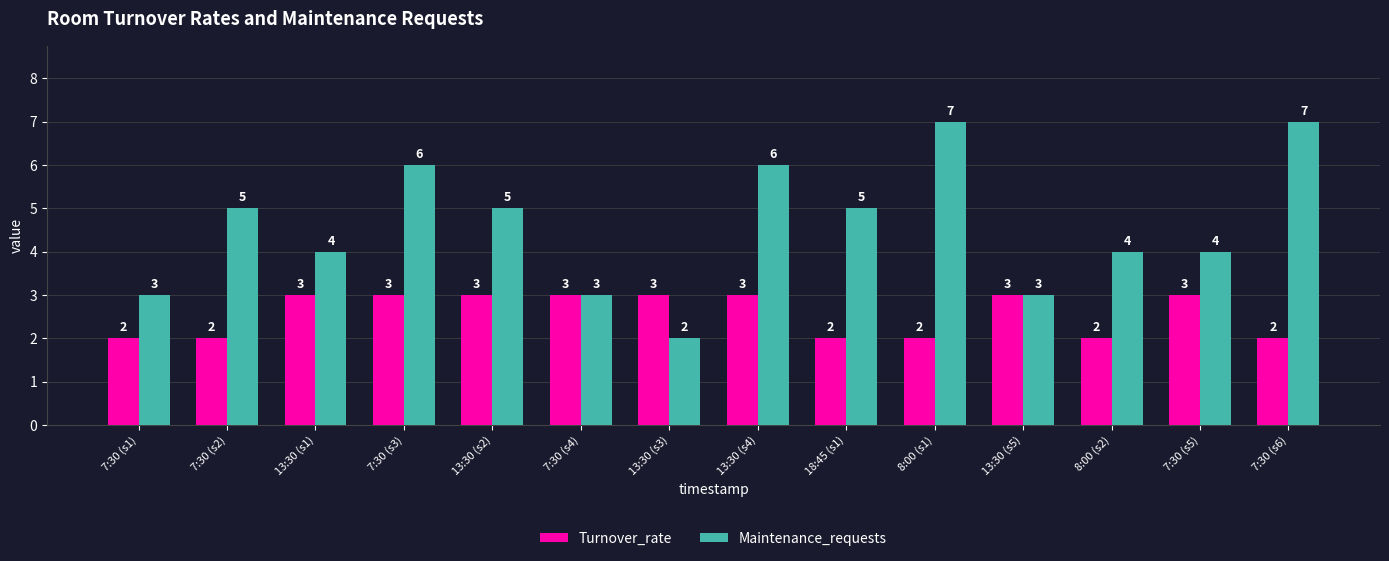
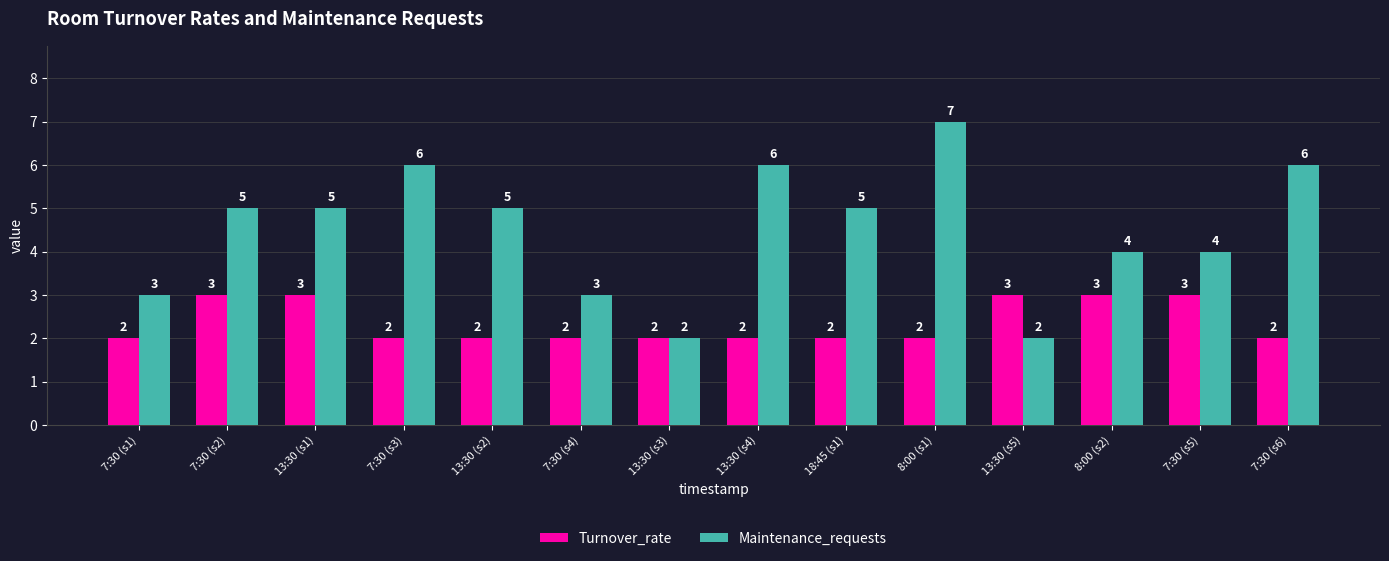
Turnover_rate, 7:30 (s2): 2 -> 3
Maintenance_requests, 13:30 (s1): 4 -> 5
Turnover_rate, 7:30 (s3): 3 -> 2
Turnover_rate, 13:30 (s2): 3 -> 2
Turnover_rate, 7:30 (s4): 3 -> 2
Turnover_rate, 13:30 (s3): 3 -> 2
Turnover_rate, 13:30 (s4): 3 -> 2
Maintenance_requests, 13:30 (s5): 3 -> 2
Turnover_rate, 8:00 (s2): 2 -> 3
Maintenance_requests, 7:30 (s6): 7 -> 6
